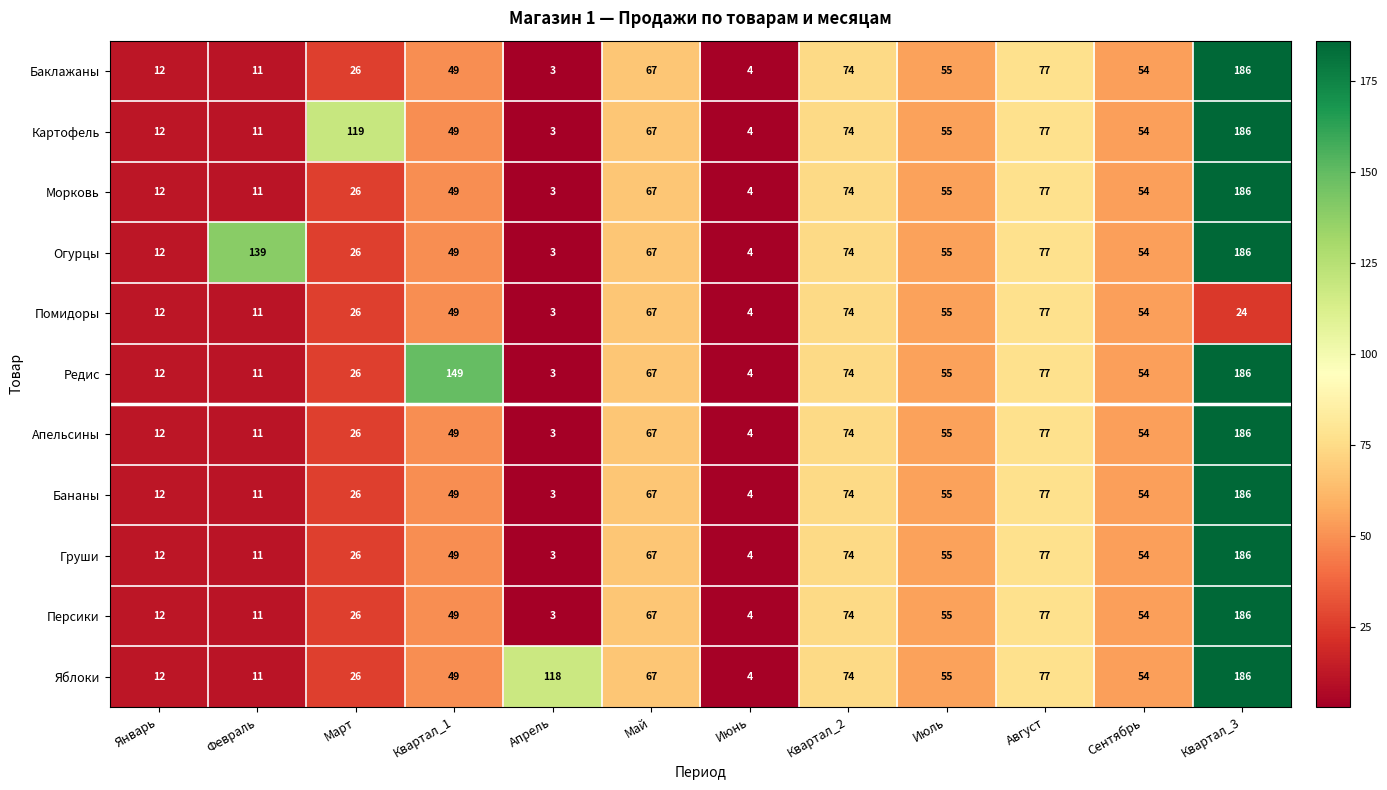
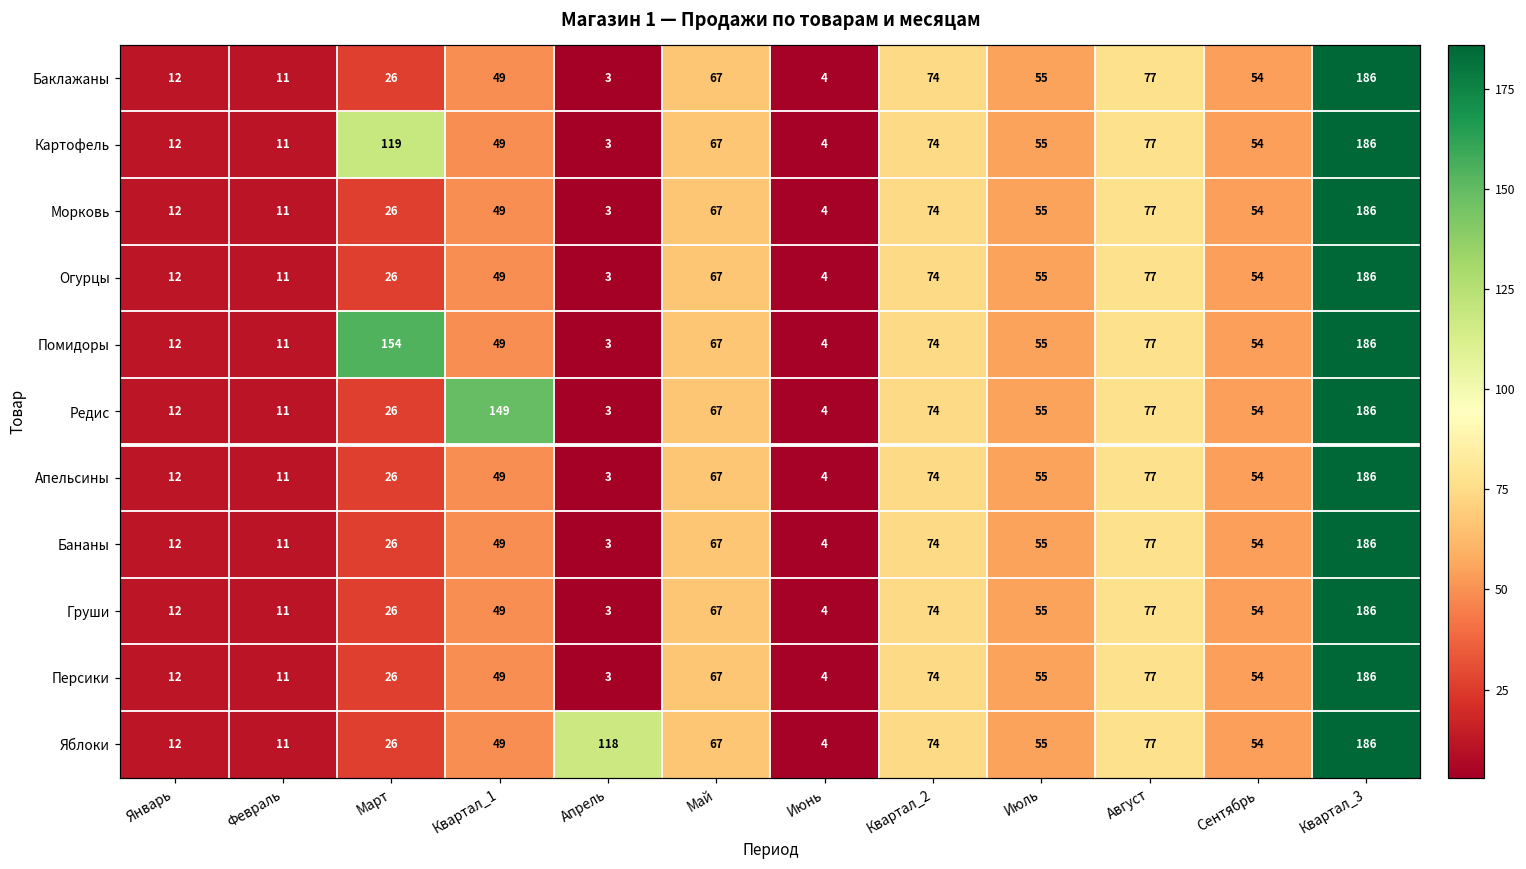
Огурцы, Февраль: 139 -> 11
Помидоры, Март: 26 -> 154
Помидоры, Квартал_3: 24 -> 186
